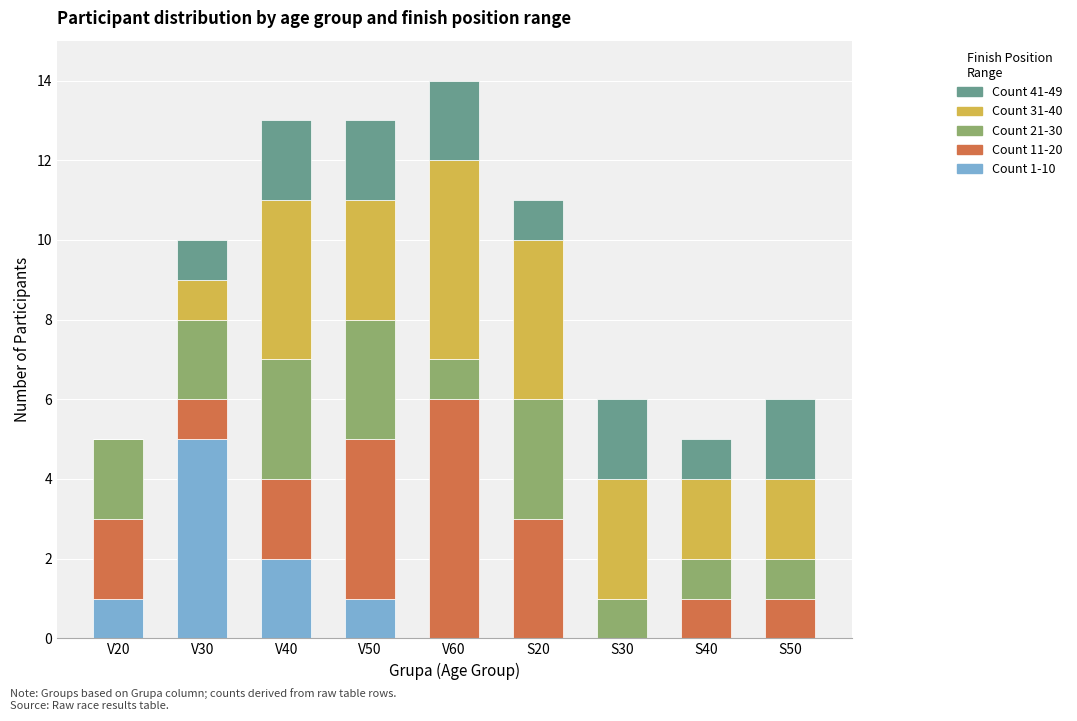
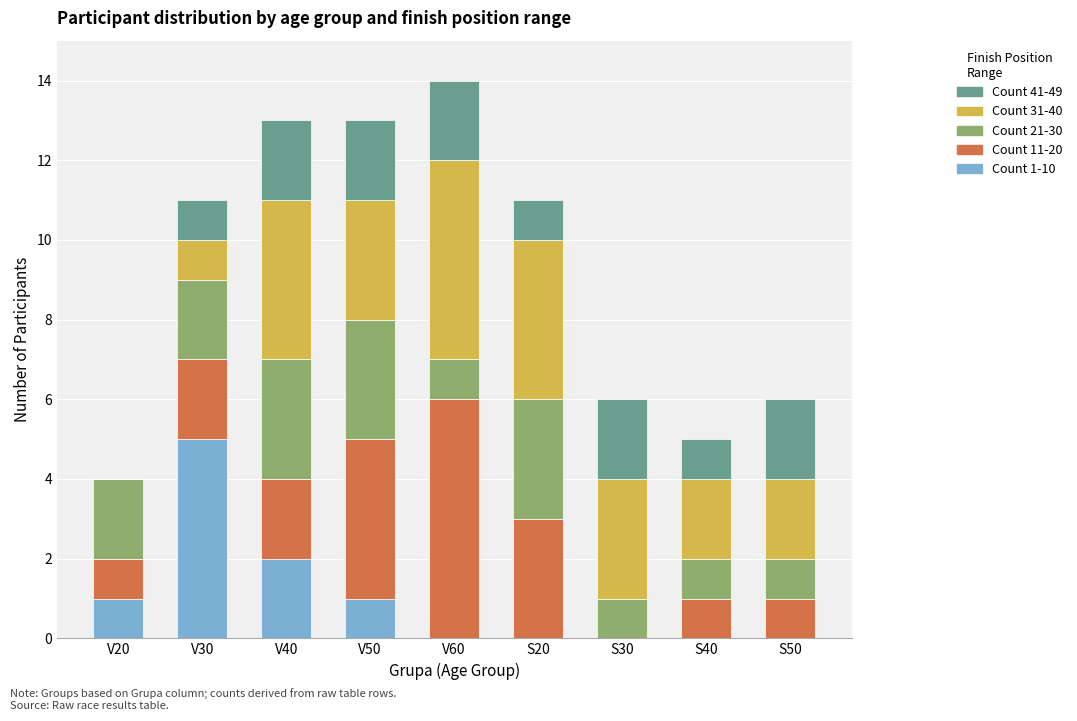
Count 11-20, V20: 2 -> 1
Count 11-20, V30: 1 -> 2
